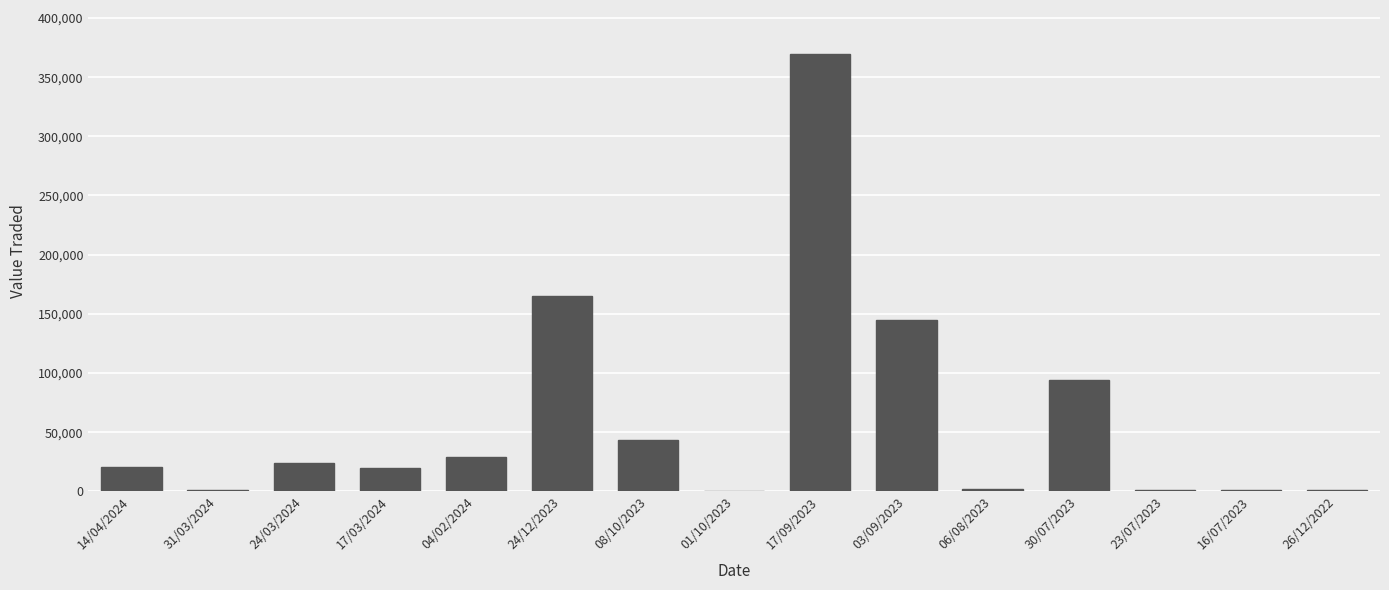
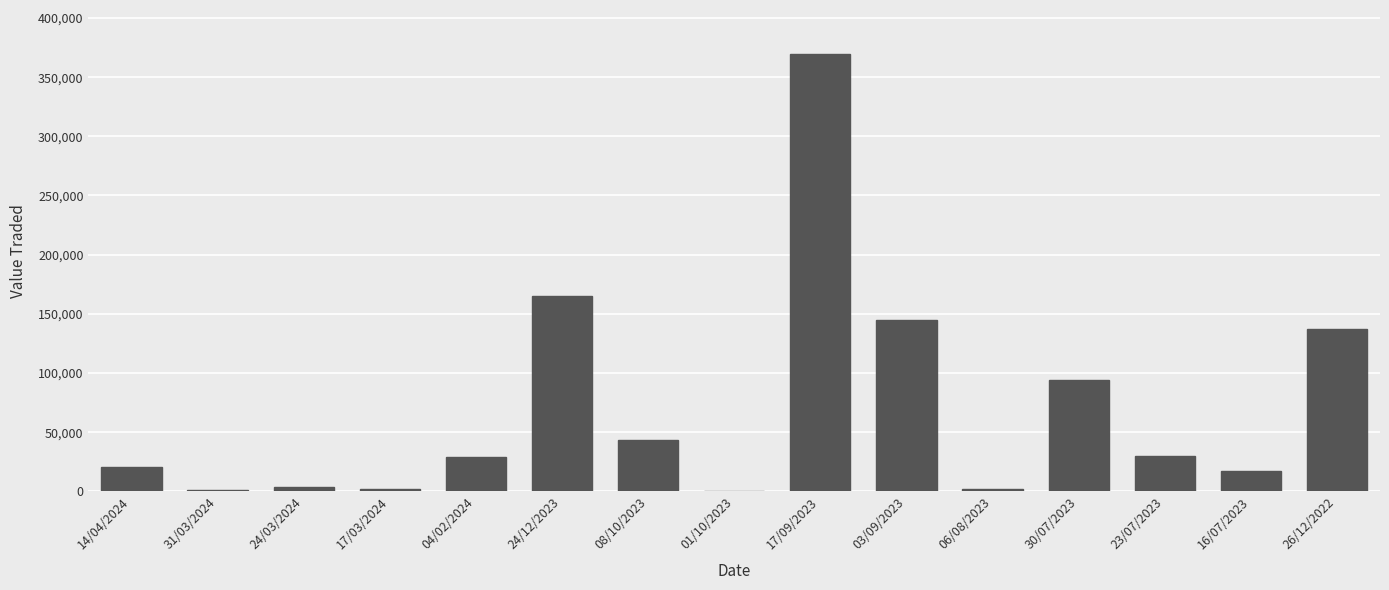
24/03/2024: 24,000 -> 4,000
17/03/2024: 19,000 -> 2,000
23/07/2023: 1,000 -> 30,000
16/07/2023: 1,000 -> 17,000
26/12/2022: 1,000 -> 137,000
